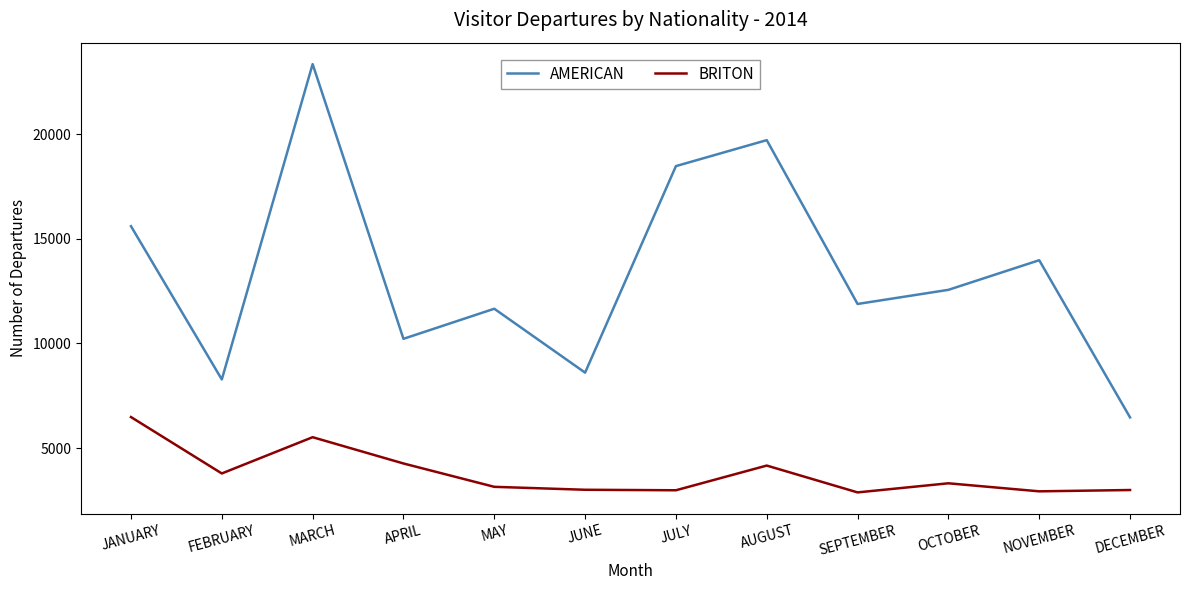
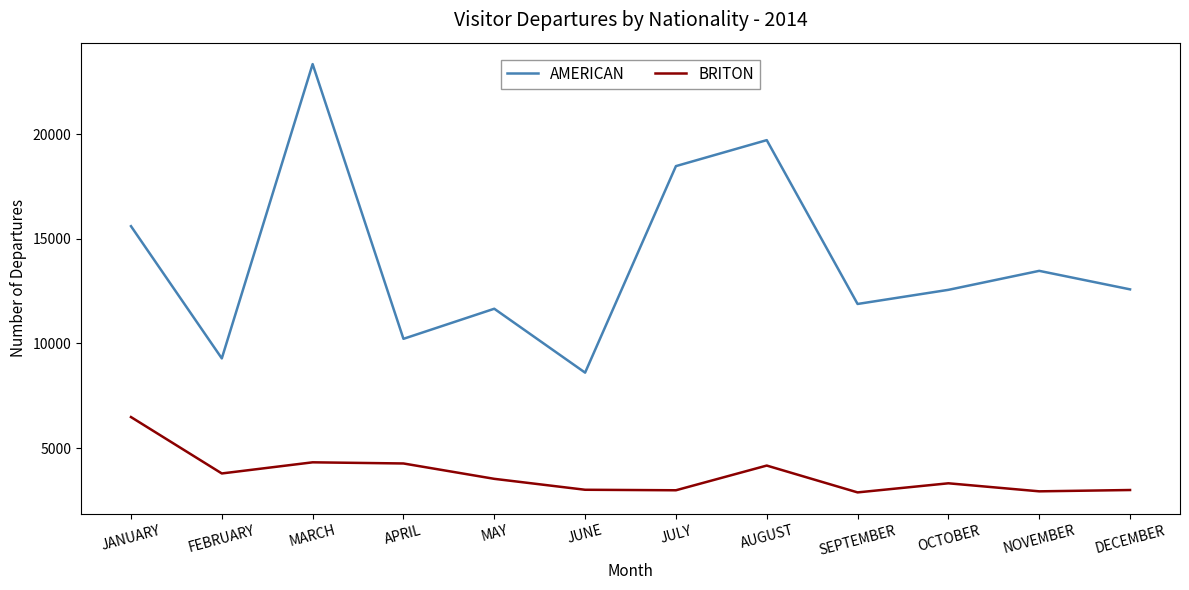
AMERICAN, FEBRUARY: 8300 -> 9300
BRITON, MARCH: 5500 -> 4300
BRITON, MAY: 3100 -> 3500
AMERICAN, NOVEMBER: 14000 -> 13500
AMERICAN, DECEMBER: 6500 -> 12600
